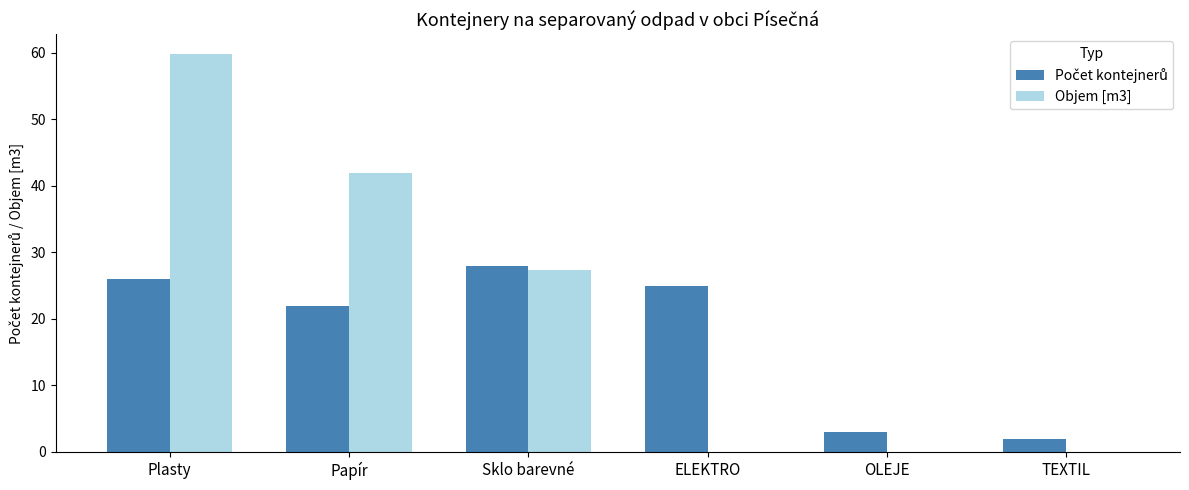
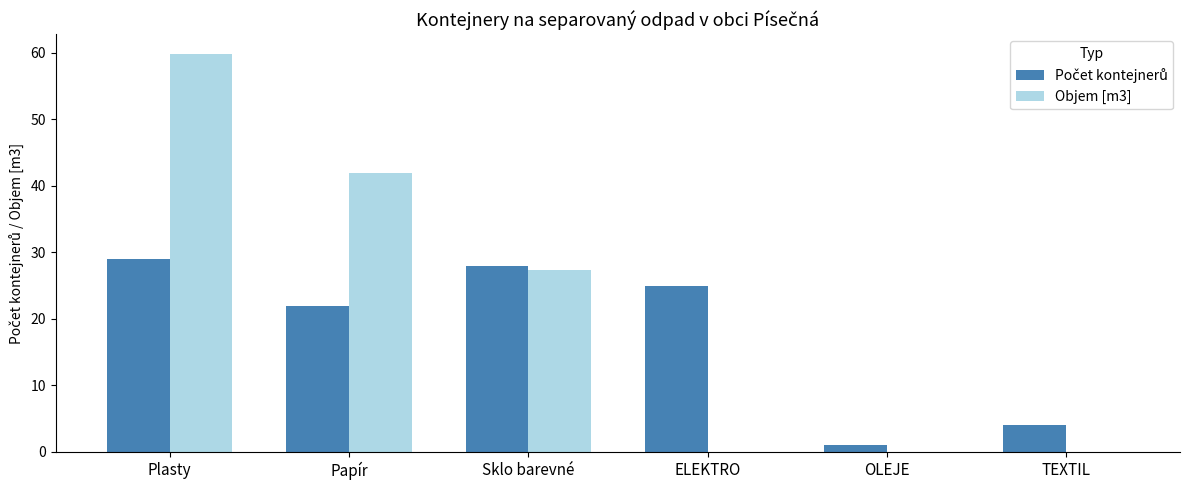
Počet kontejnerů, Plasty: 26 -> 29
Počet kontejnerů, OLEJE: 3 -> 1
Počet kontejnerů, TEXTIL: 2 -> 4
